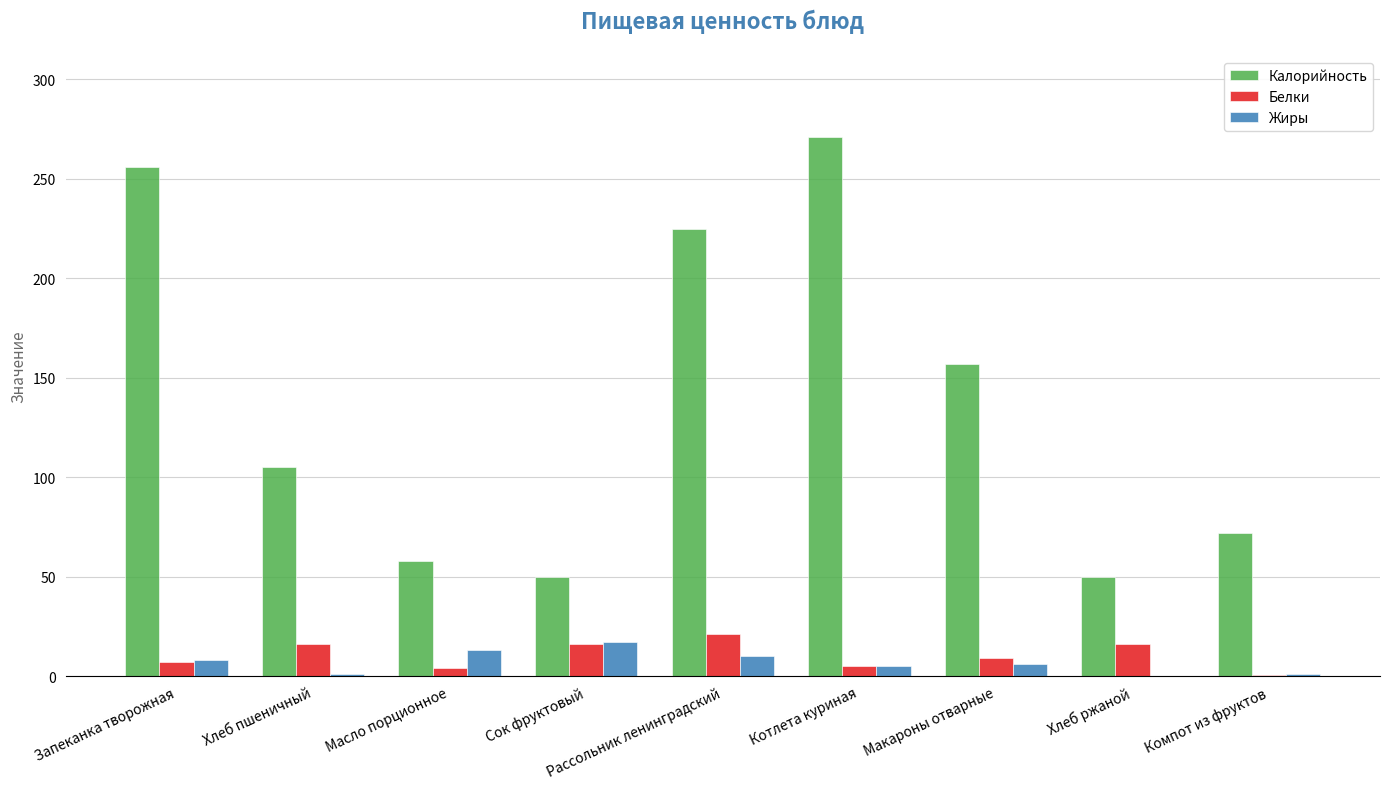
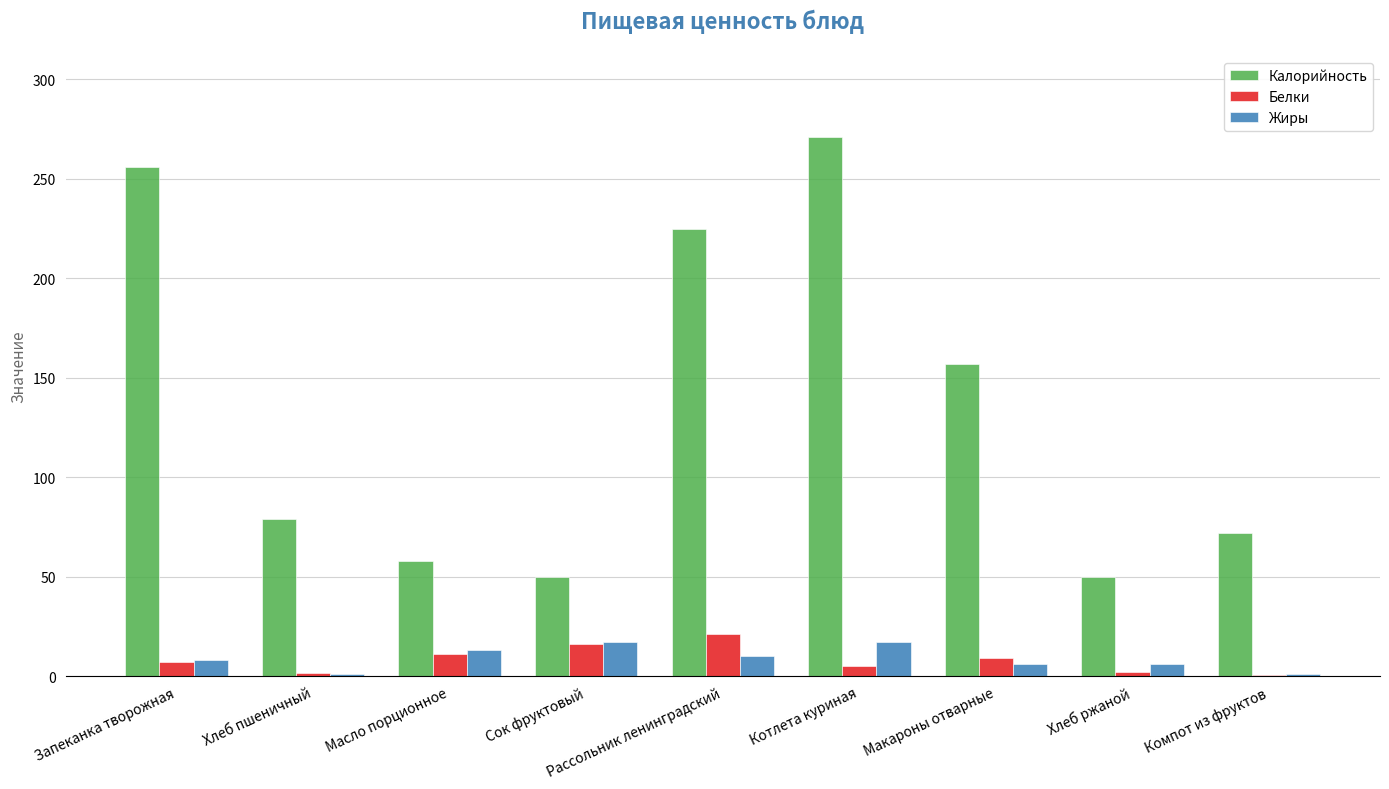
Калорийность, Хлеб пшеничный: 105 -> 79
Белки, Хлеб пшеничный: 16 -> 2
Белки, Масло порционное: 4 -> 11
Жиры, Котлета куриная: 5 -> 17
Белки, Хлеб ржаной: 16 -> 2
Жиры, Хлеб ржаной: 0 -> 6
